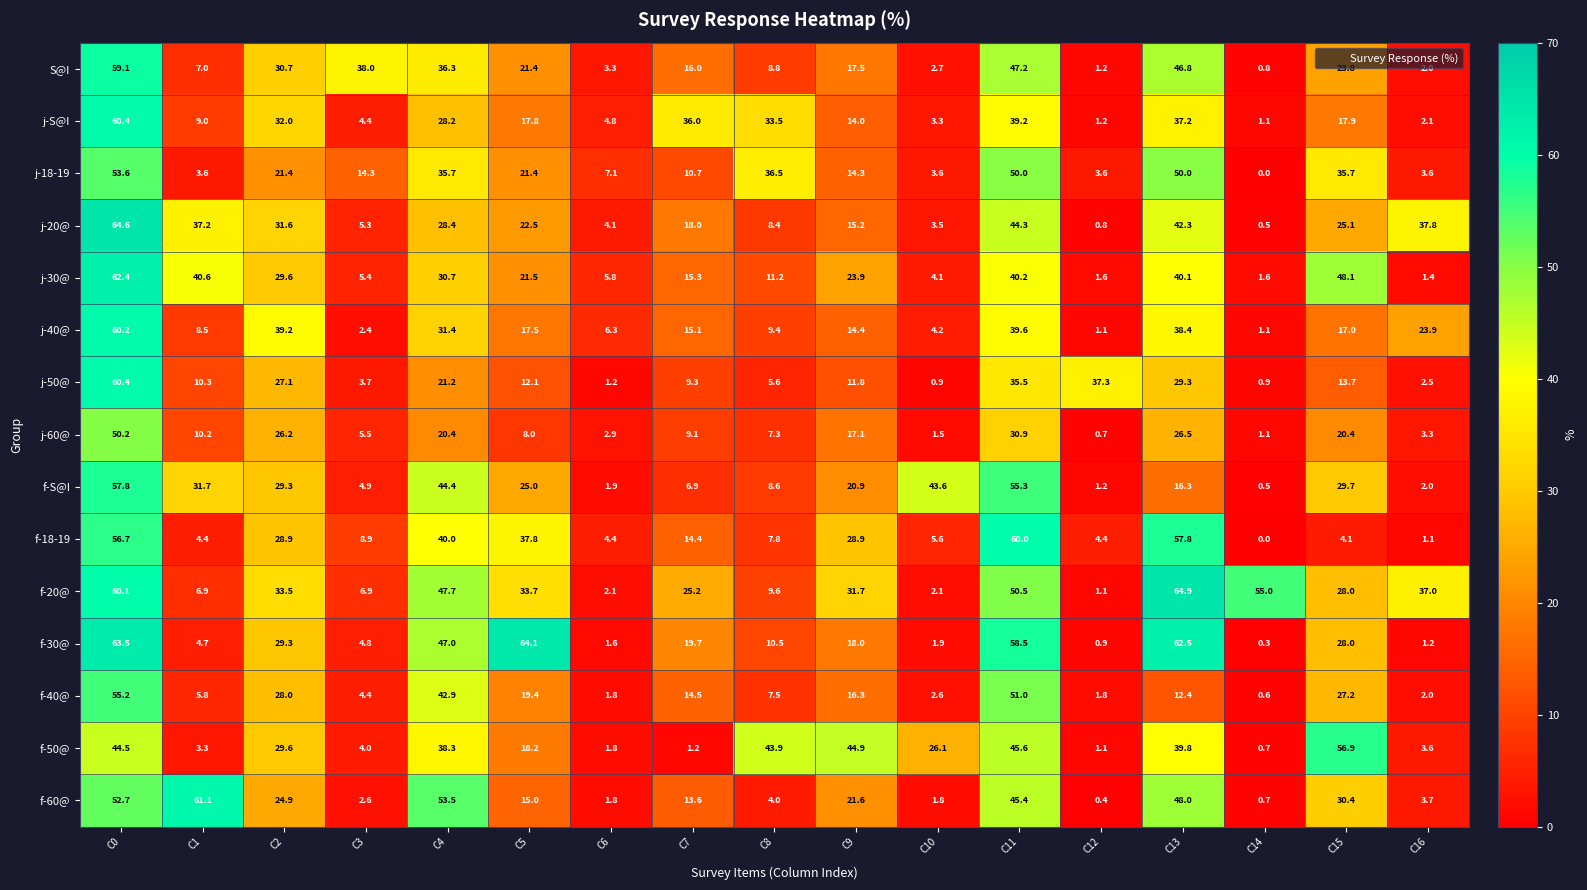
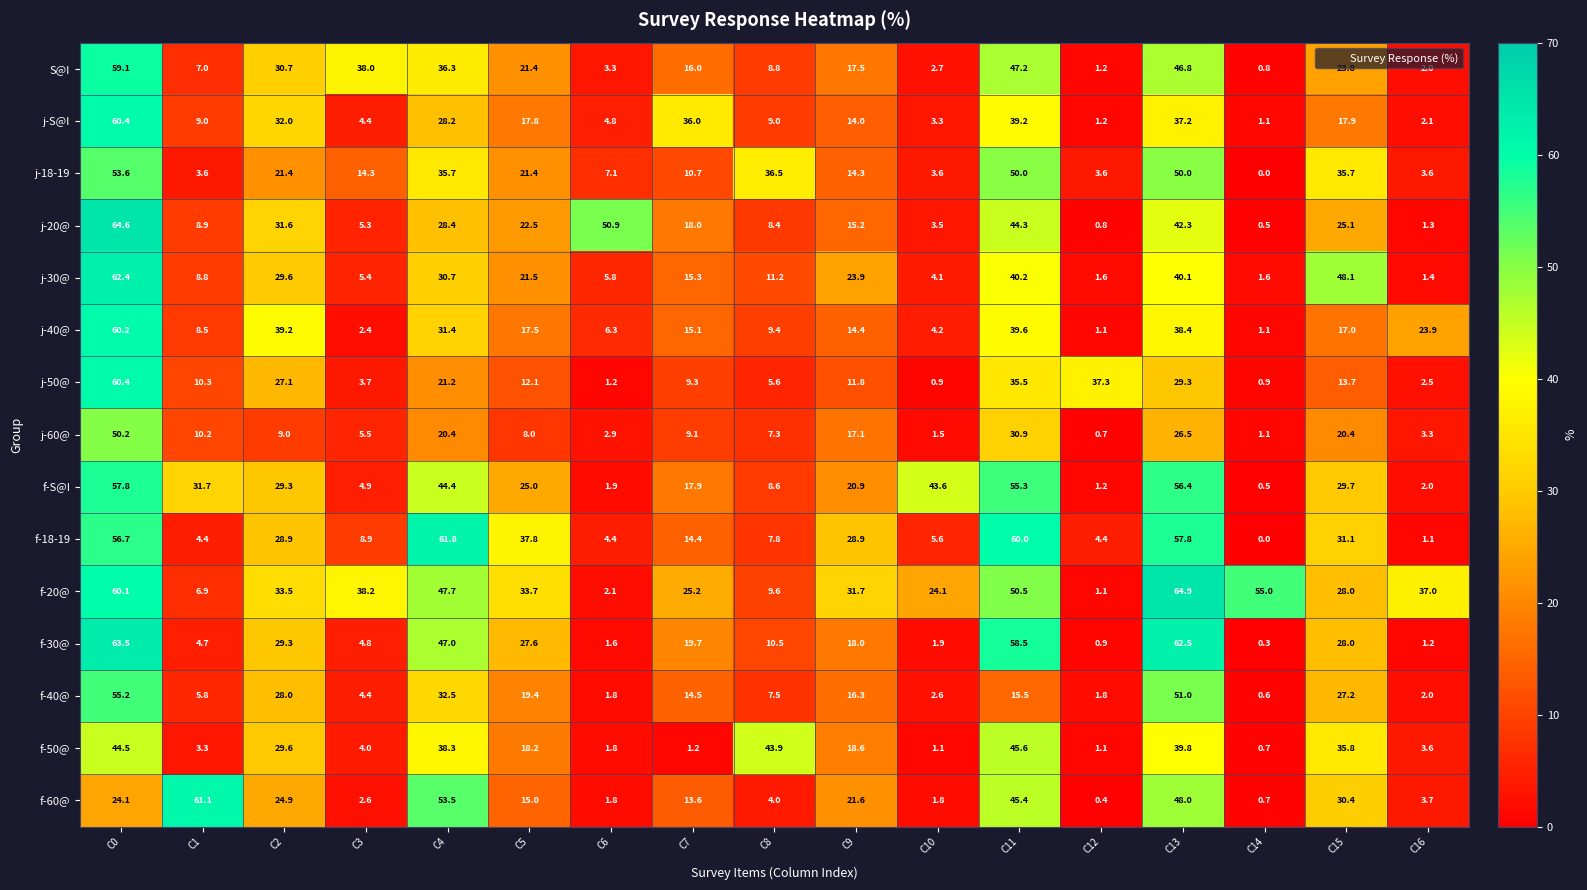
j-S@I, C8: 33.5 -> 9.0
j-20@, C1: 37.2 -> 8.9
j-20@, C6: 4.1 -> 50.9
j-20@, C16: 37.8 -> 1.3
j-30@, C1: 40.6 -> 8.8
j-60@, C2: 26.2 -> 9.0
f-S@I, C7: 6.9 -> 17.9
f-S@I, C13: 16.3 -> 56.4
f-18-19, C4: 40.0 -> 61.8
f-18-19, C15: 4.1 -> 31.1
f-20@, C3: 6.9 -> 38.2
f-20@, C10: 2.1 -> 24.1
f-30@, C5: 64.1 -> 27.6
f-40@, C4: 42.9 -> 32.5
f-40@, C11: 51.0 -> 15.5
f-40@, C13: 12.4 -> 51.0
f-50@, C9: 44.9 -> 18.6
f-50@, C10: 26.1 -> 1.1
f-50@, C15: 56.9 -> 35.8
f-60@, C0: 52.7 -> 24.1
